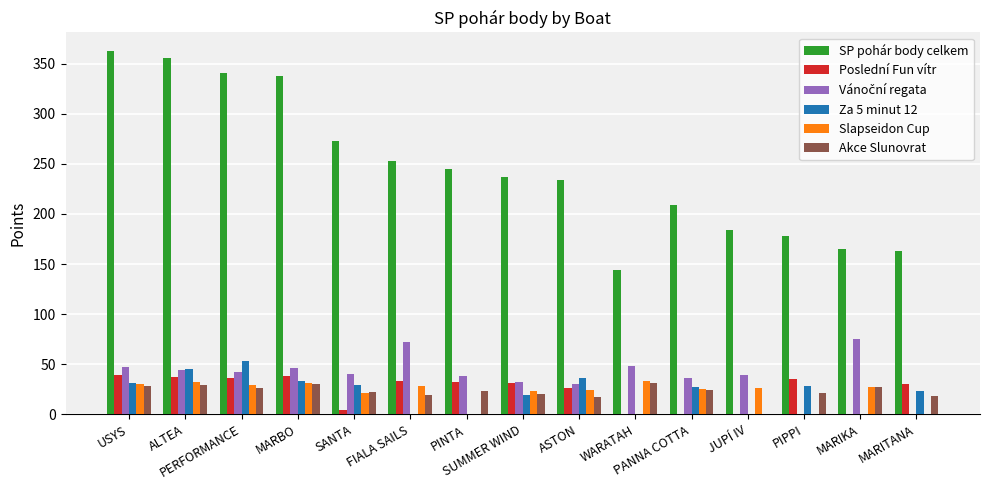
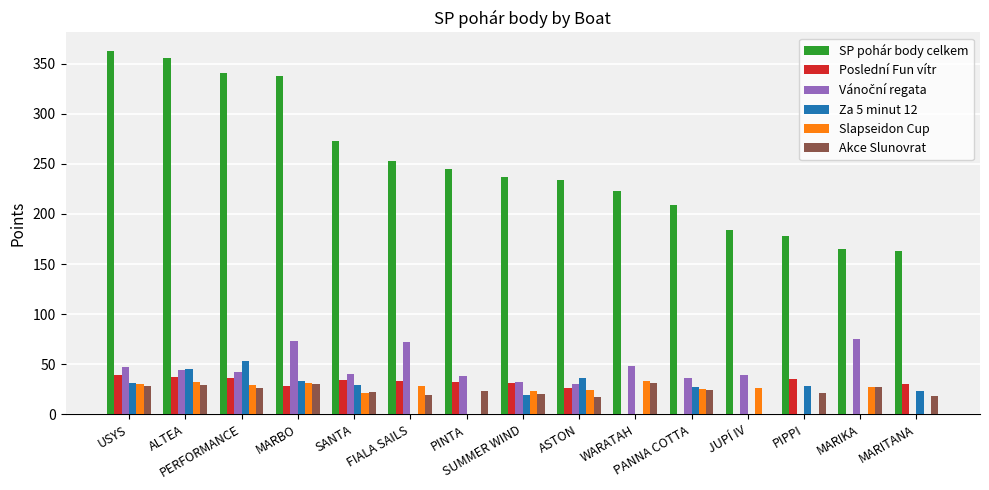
Poslední Fun vítr, MARBO: 38 -> 28
Vánoční regata, MARBO: 46 -> 73
Poslední Fun vítr, SANTA: 4 -> 34
SP pohár body celkem, WARATAH: 144 -> 223
